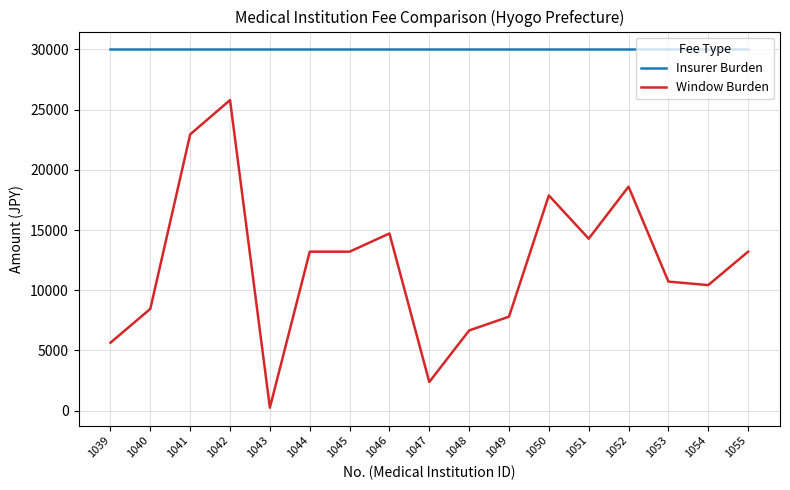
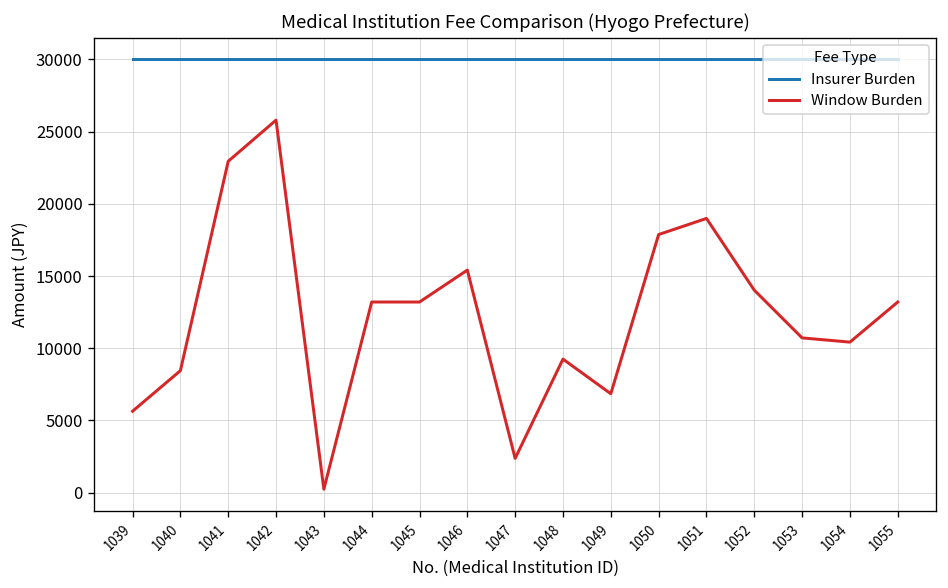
Window Burden, 1046: 14700 -> 15400
Window Burden, 1048: 6700 -> 9200
Window Burden, 1049: 7800 -> 6800
Window Burden, 1051: 14300 -> 19000
Window Burden, 1052: 18600 -> 14000
